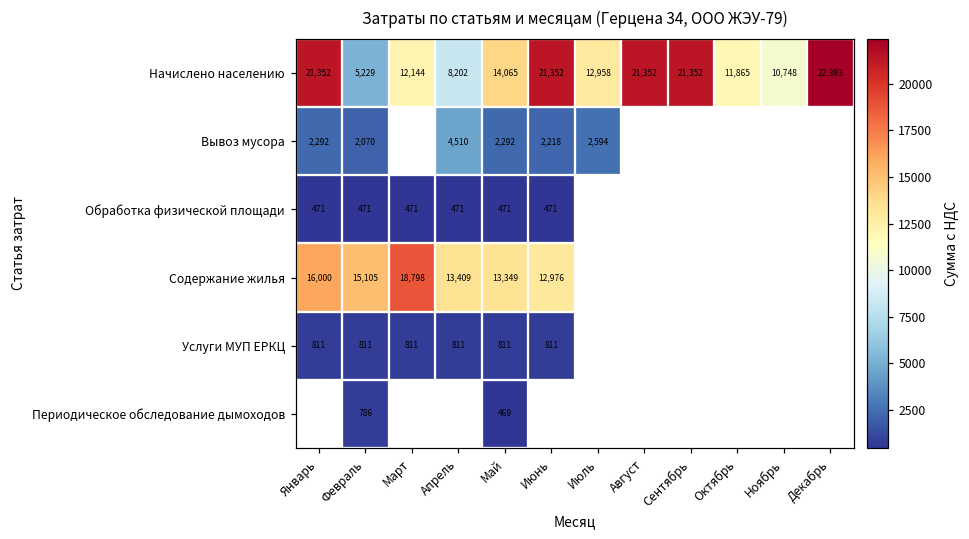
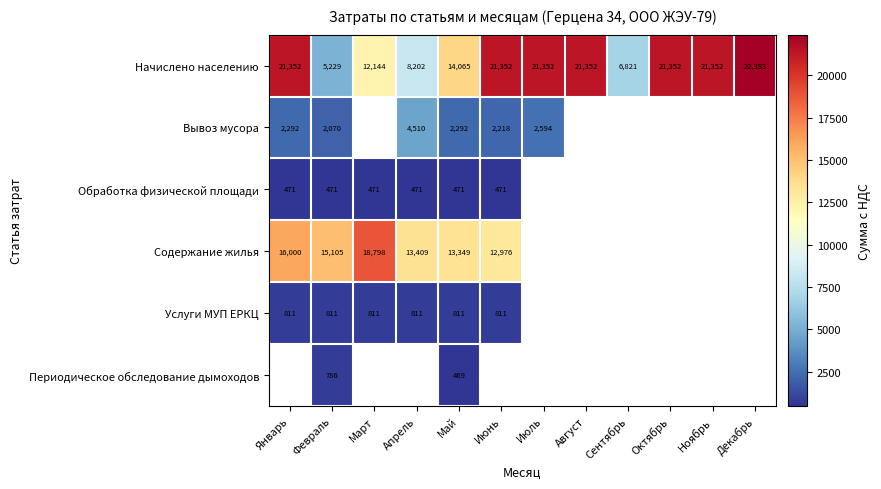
Начислено населению, Июль: 12,958 -> 21,352
Начислено населению, Сентябрь: 21,352 -> 6,821
Начислено населению, Октябрь: 11,865 -> 21,352
Начислено населению, Ноябрь: 10,748 -> 21,352
